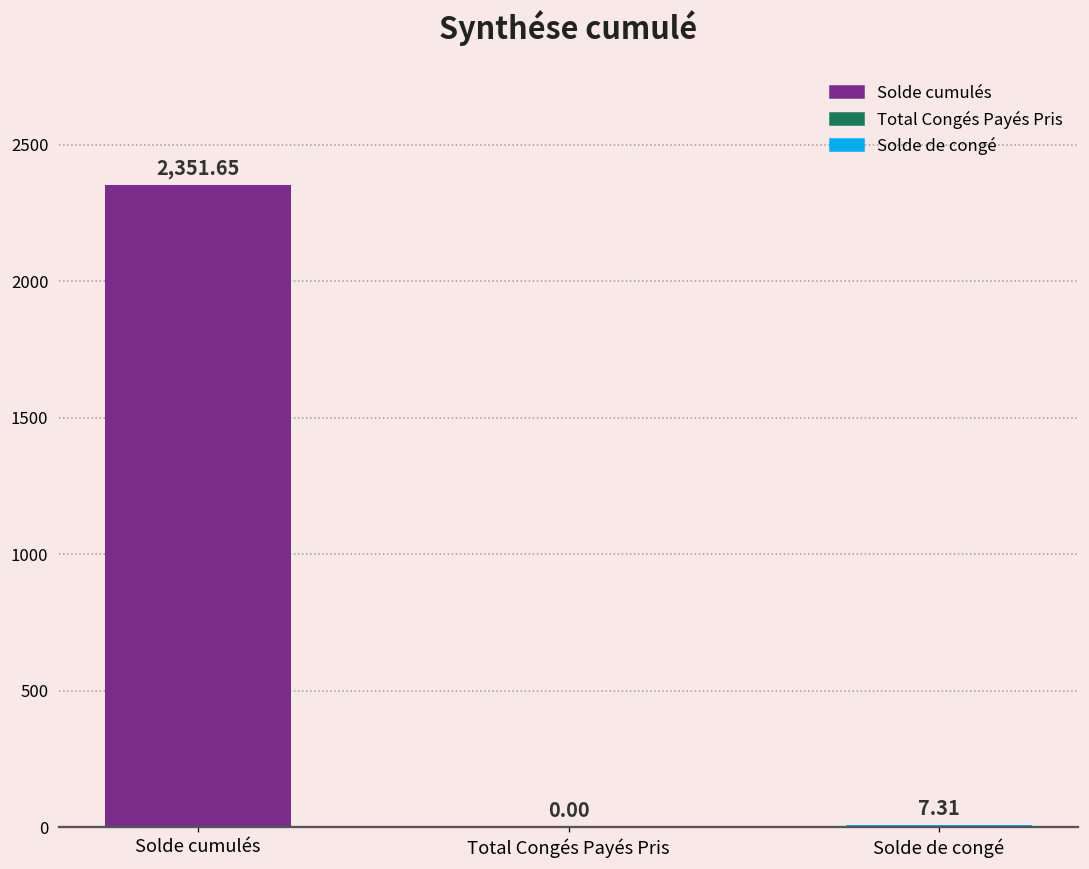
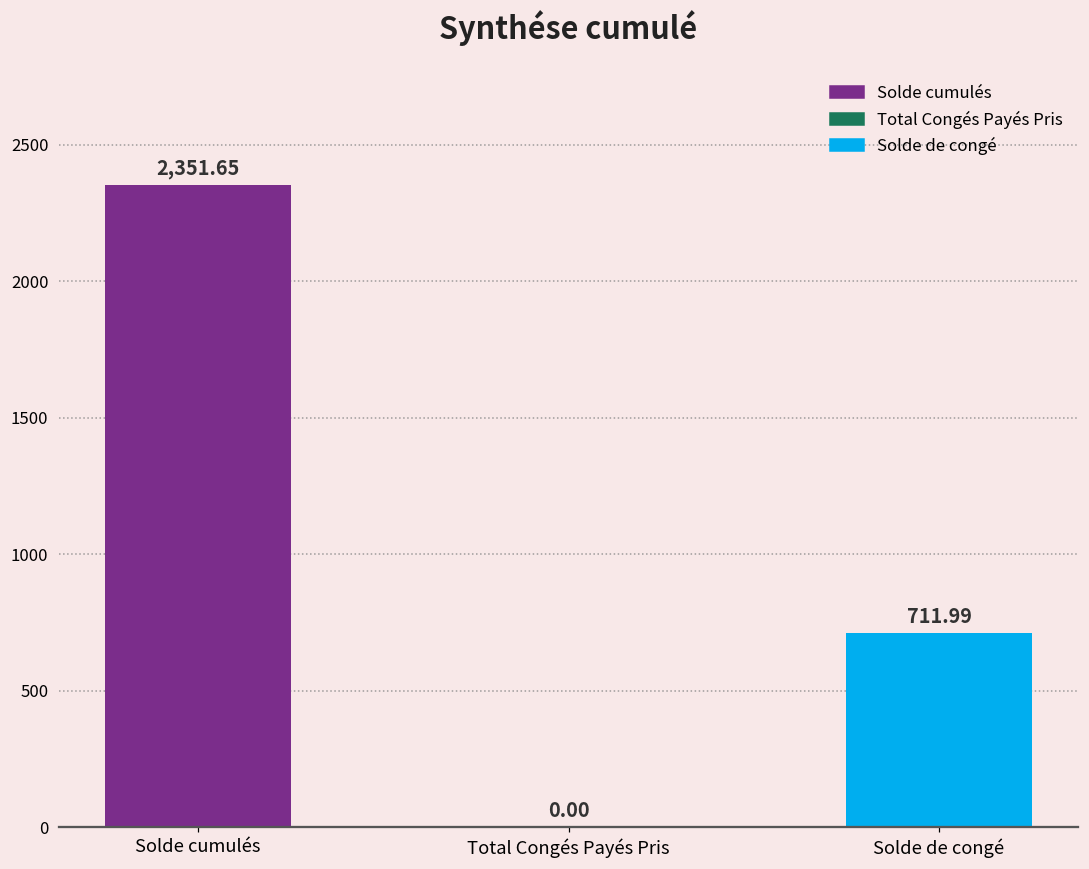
Solde de congé: 7.31 -> 711.99
